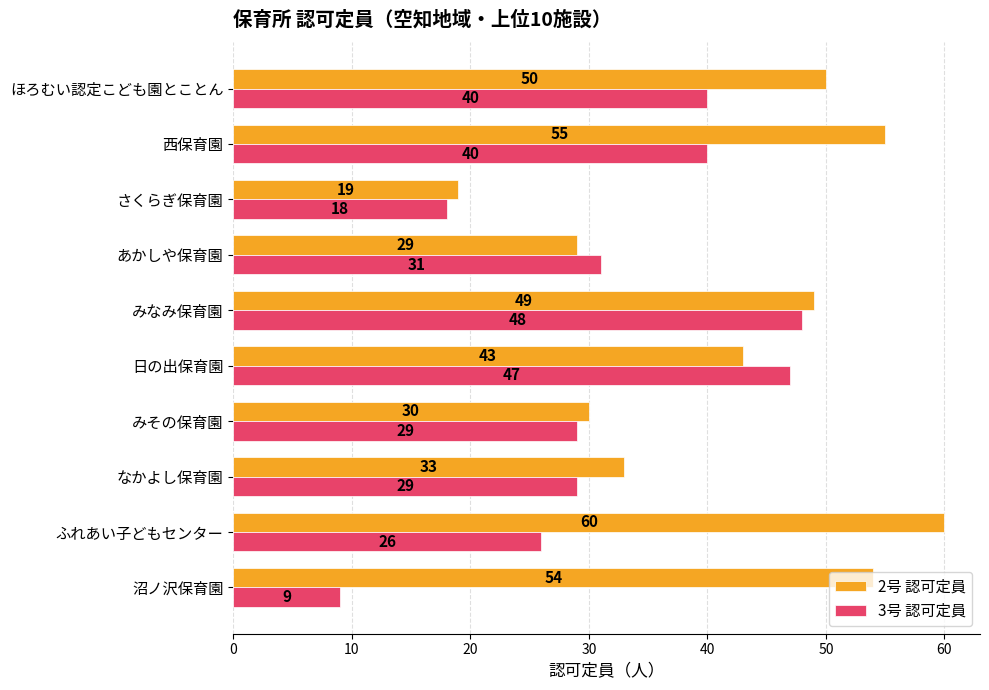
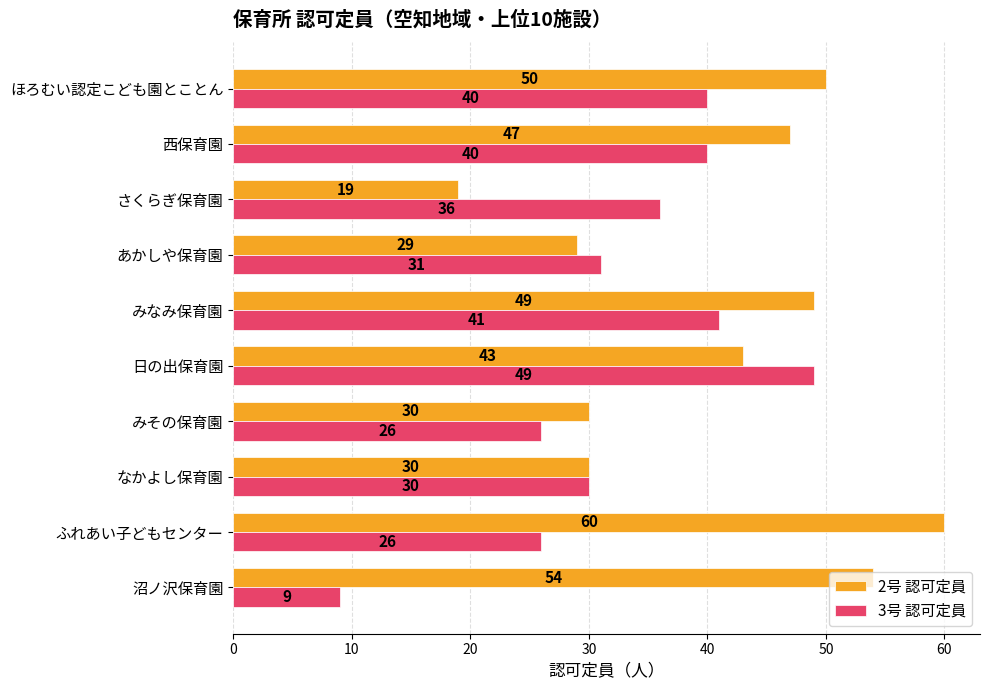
2号 認可定員, 西保育園: 55 -> 47
3号 認可定員, さくらぎ保育園: 18 -> 36
3号 認可定員, みなみ保育園: 48 -> 41
3号 認可定員, 日の出保育園: 47 -> 49
3号 認可定員, みその保育園: 29 -> 26
2号 認可定員, なかよし保育園: 33 -> 30
3号 認可定員, なかよし保育園: 29 -> 30
